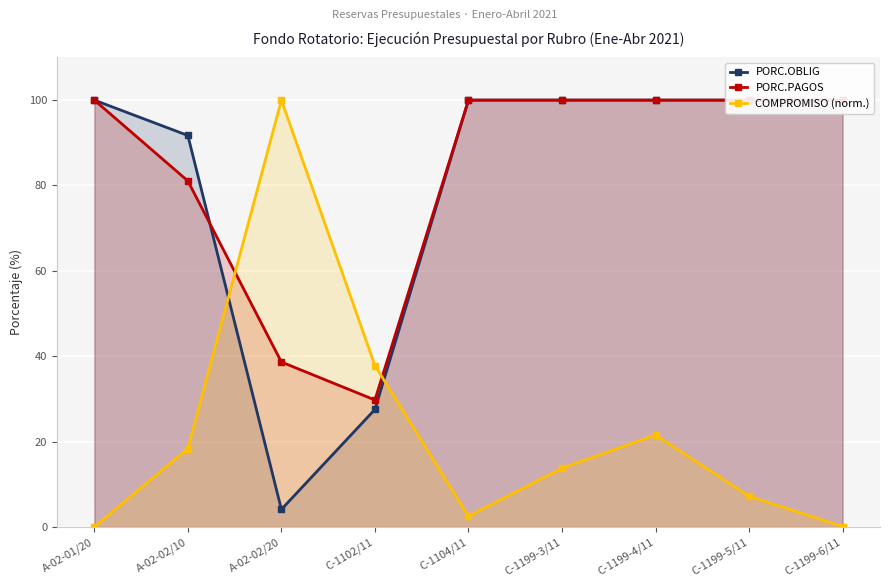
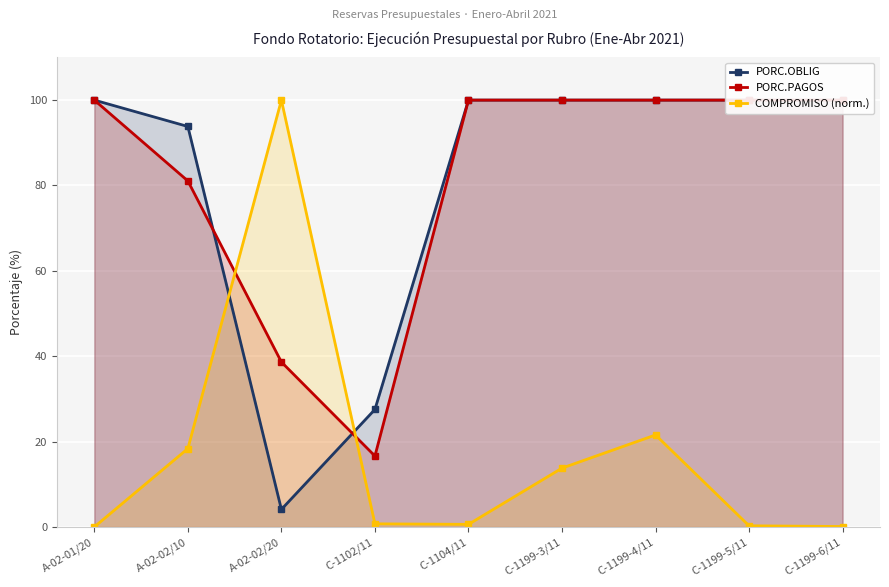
PORC.OBLIG, A-02-02/10: 92 -> 94
PORC.PAGOS, C-1102/11: 30 -> 17
COMPROMISO (norm.), C-1102/11: 38 -> 1
COMPROMISO (norm.), C-1104/11: 3 -> 1
COMPROMISO (norm.), C-1199-5/11: 7 -> 0
